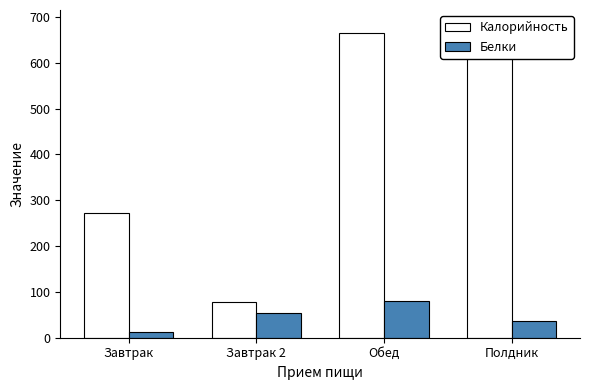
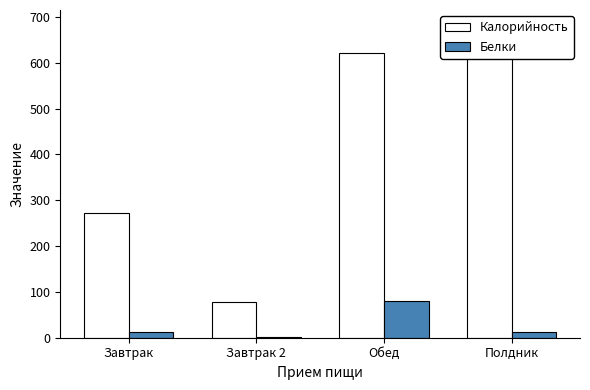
Белки, Завтрак 2: 50 -> 0
Калорийность, Обед: 670 -> 620
Белки, Полдник: 40 -> 10
